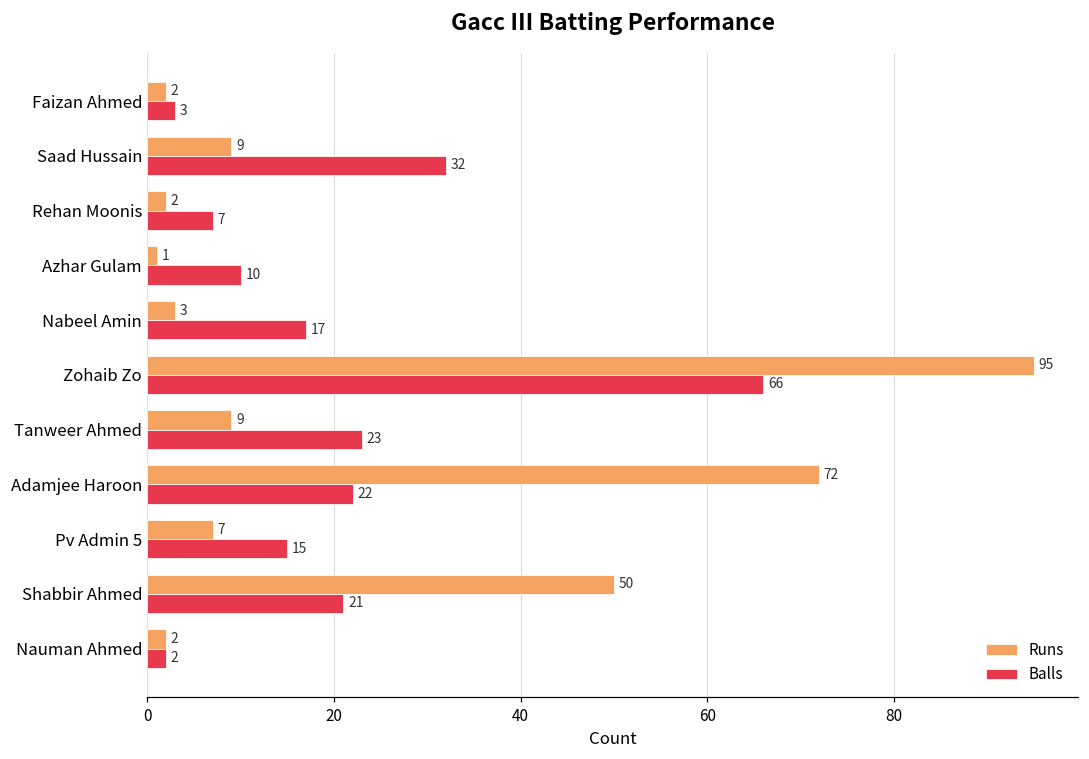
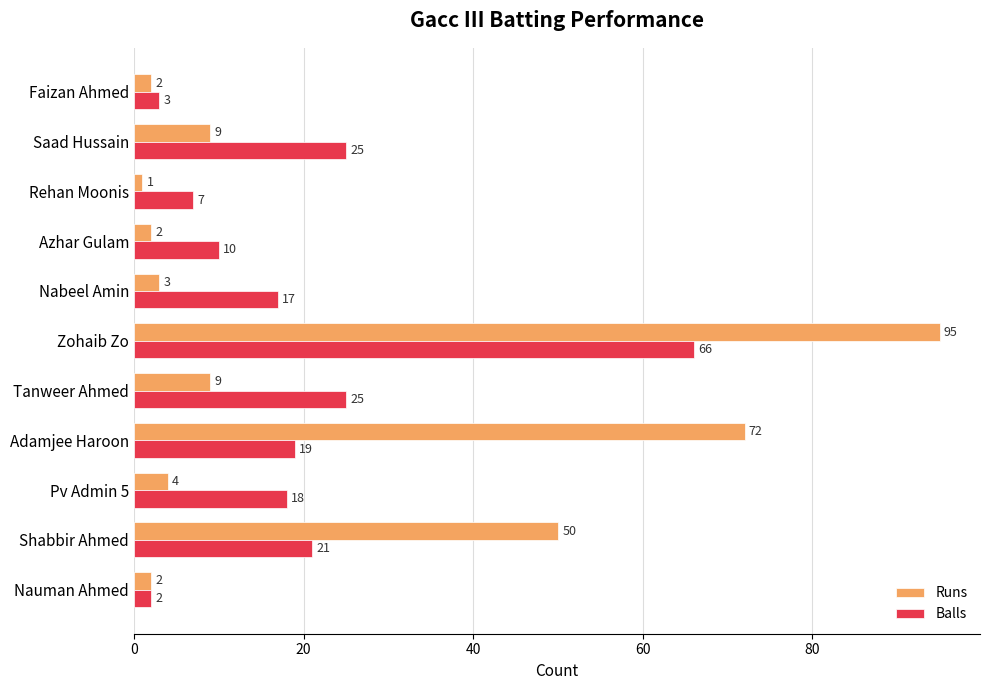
Balls, Saad Hussain: 32 -> 25
Runs, Rehan Moonis: 2 -> 1
Runs, Azhar Gulam: 1 -> 2
Balls, Tanweer Ahmed: 23 -> 25
Balls, Adamjee Haroon: 22 -> 19
Runs, Pv Admin 5: 7 -> 4
Balls, Pv Admin 5: 15 -> 18
